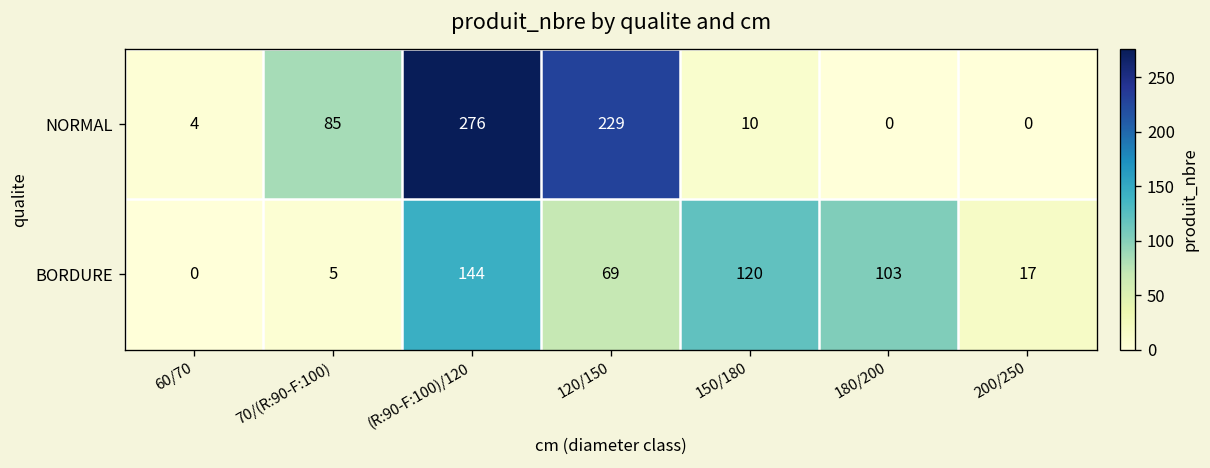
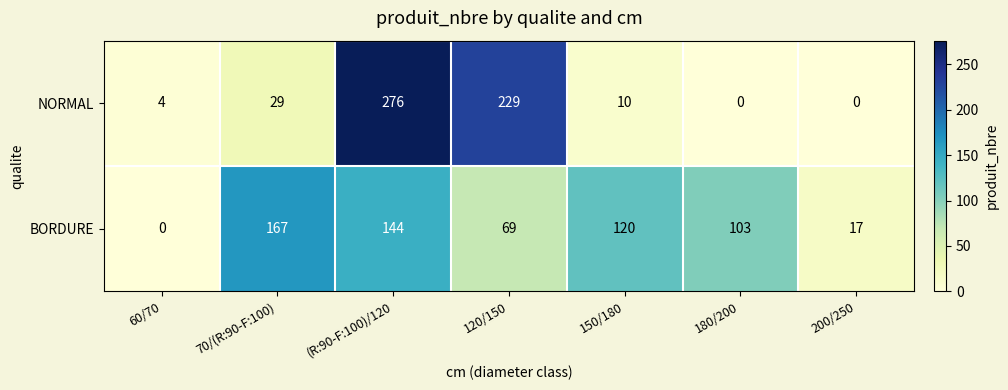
NORMAL, 70/(R:90-F:100): 85 -> 29
BORDURE, 70/(R:90-F:100): 5 -> 167
